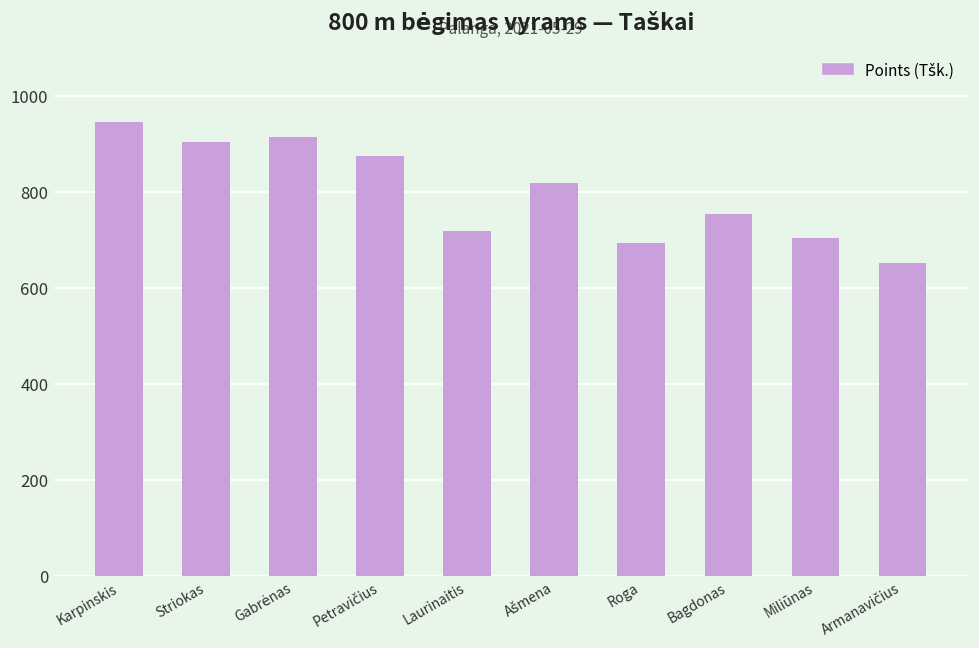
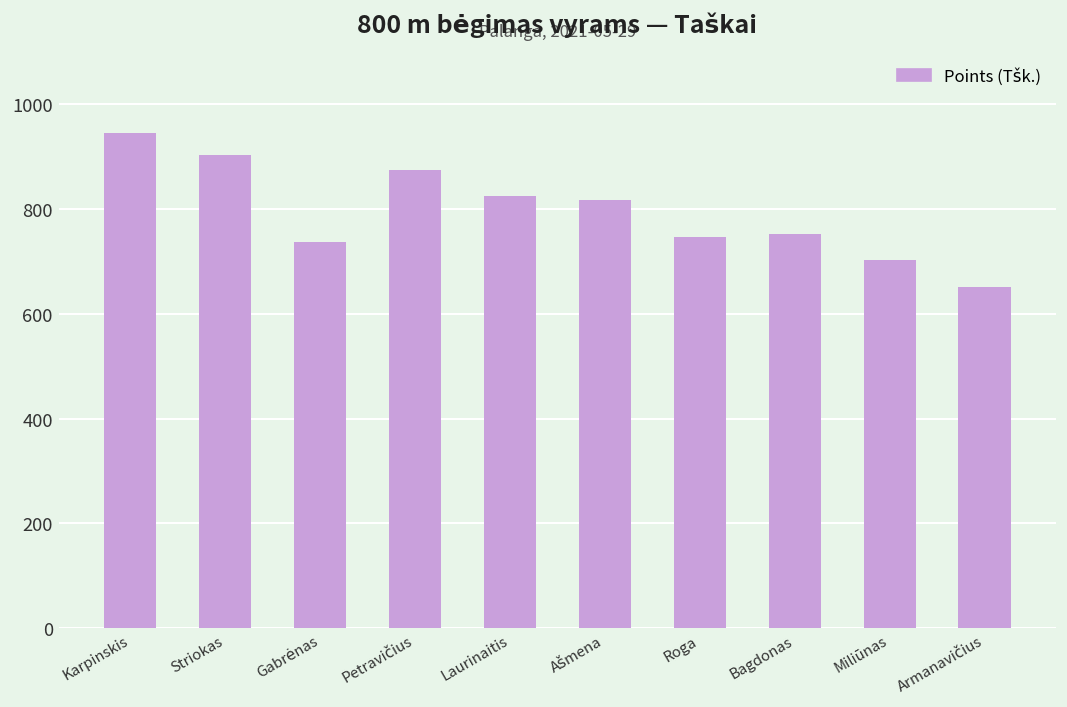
Gabrėnas: 910 -> 740
Laurinaitis: 720 -> 830
Roga: 690 -> 750
